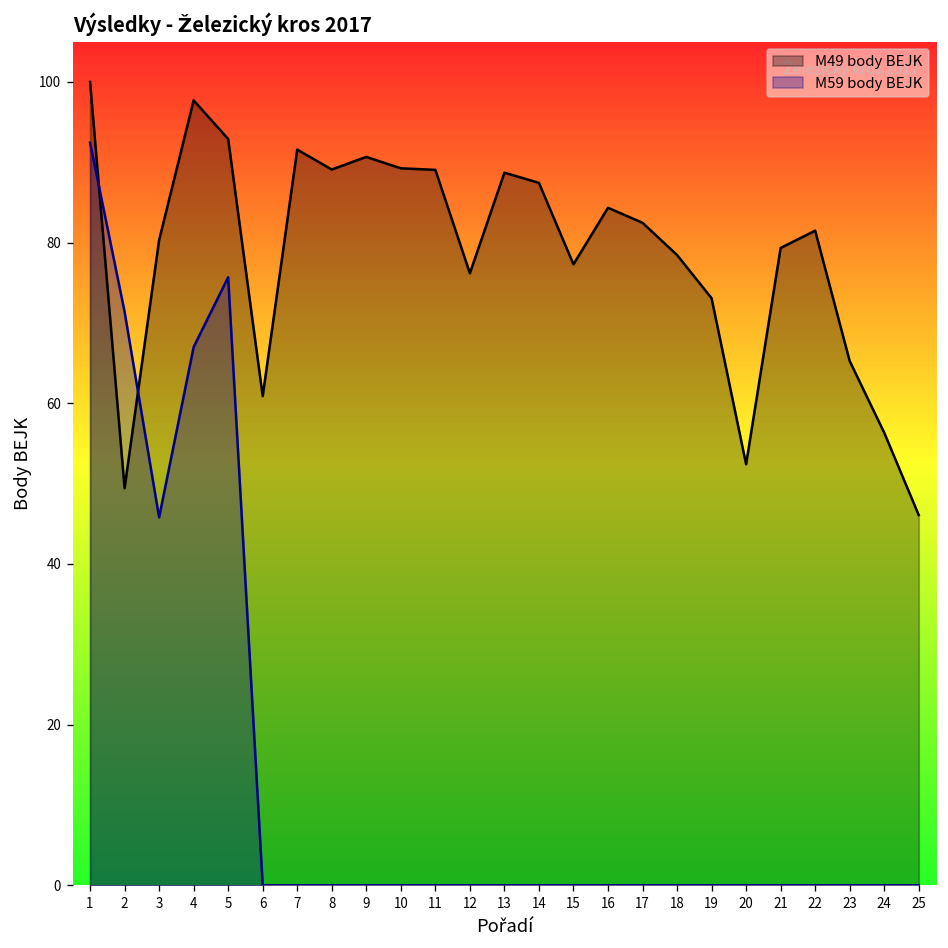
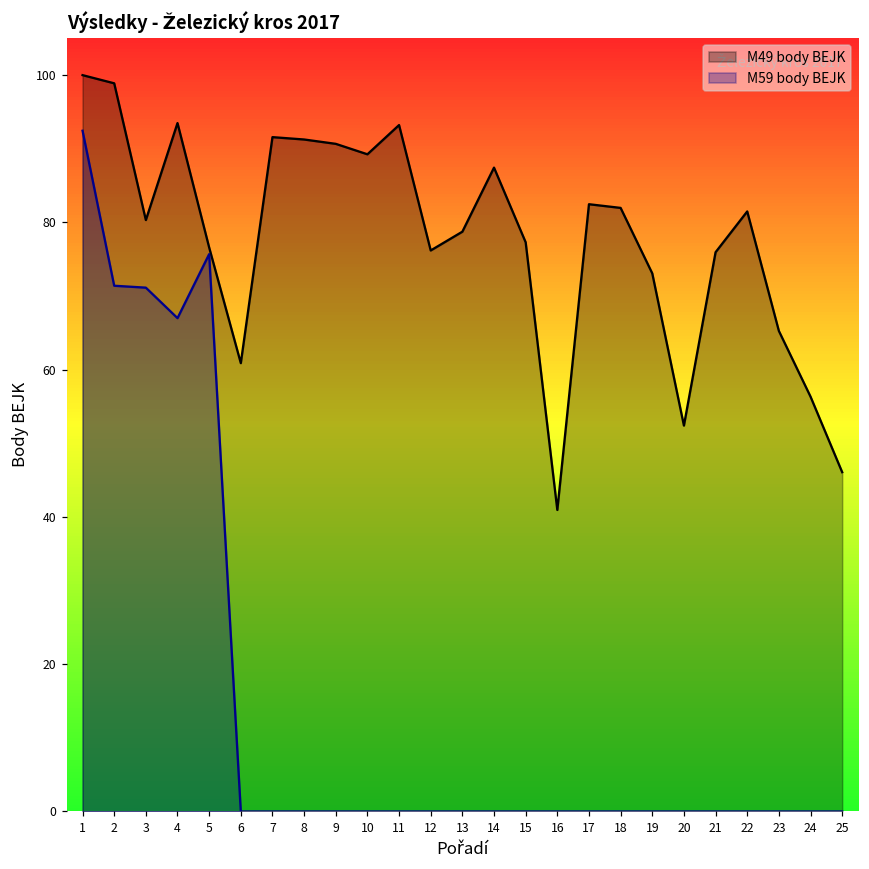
M49 body BEJK, 2: 49 -> 99
M59 body BEJK, 3: 46 -> 71
M49 body BEJK, 4: 98 -> 93
M49 body BEJK, 5: 93 -> 77
M49 body BEJK, 8: 89 -> 91
M49 body BEJK, 11: 89 -> 93
M49 body BEJK, 13: 89 -> 79
M49 body BEJK, 16: 84 -> 41
M49 body BEJK, 18: 78 -> 82
M49 body BEJK, 21: 79 -> 76
